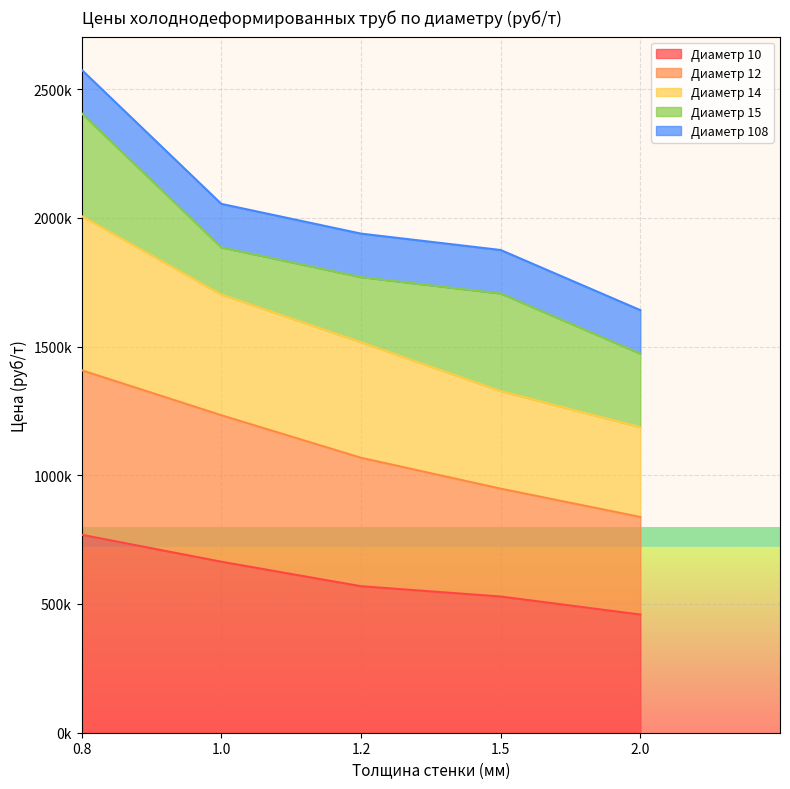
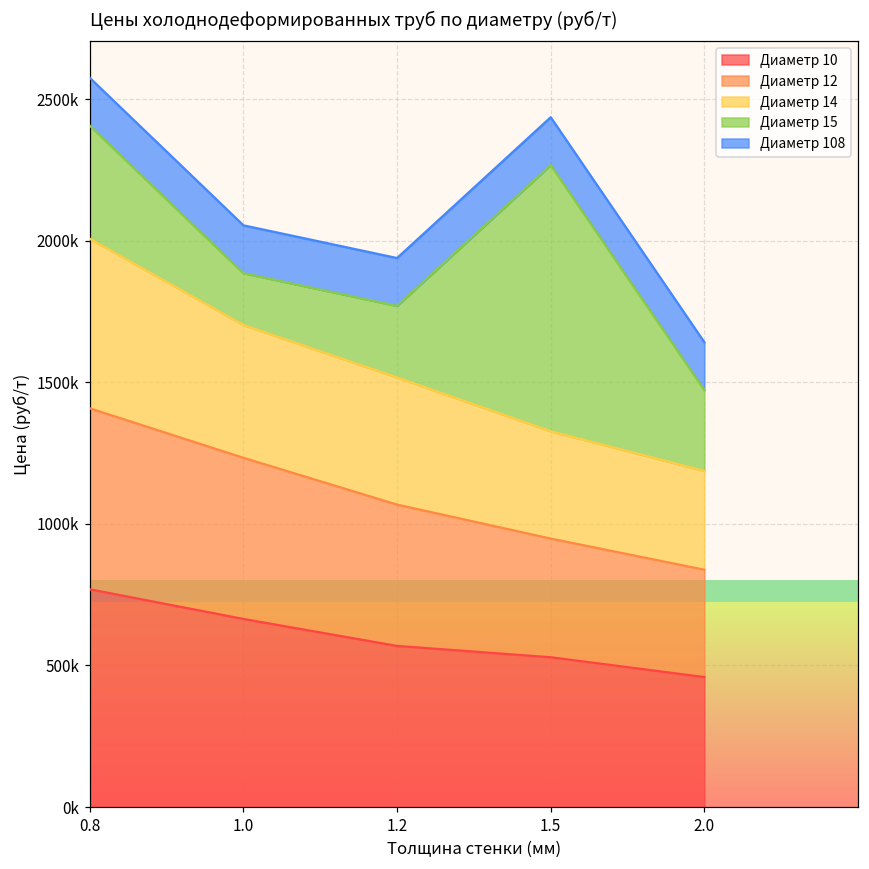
Диаметр 15, 1.5: 380000 -> 940000
